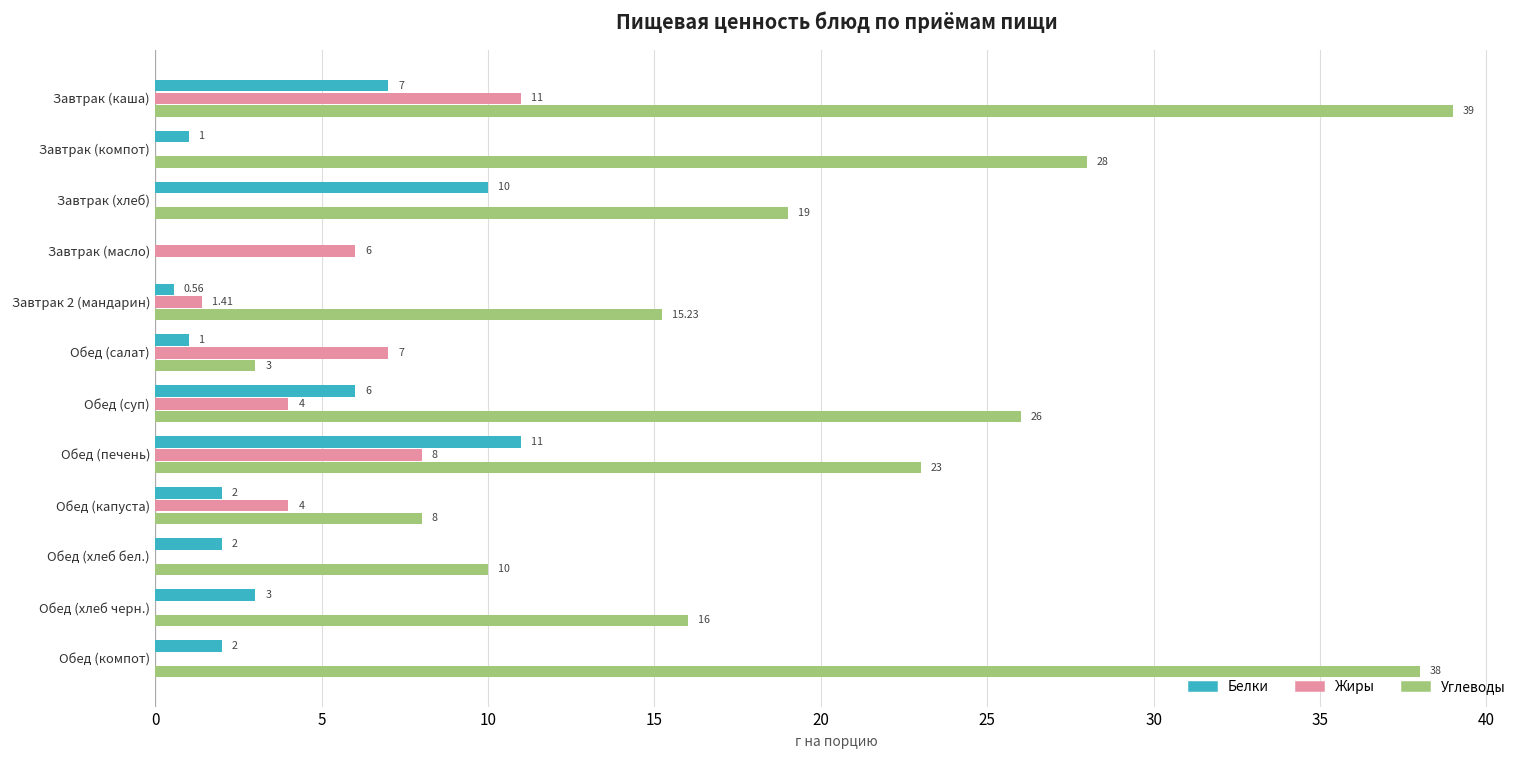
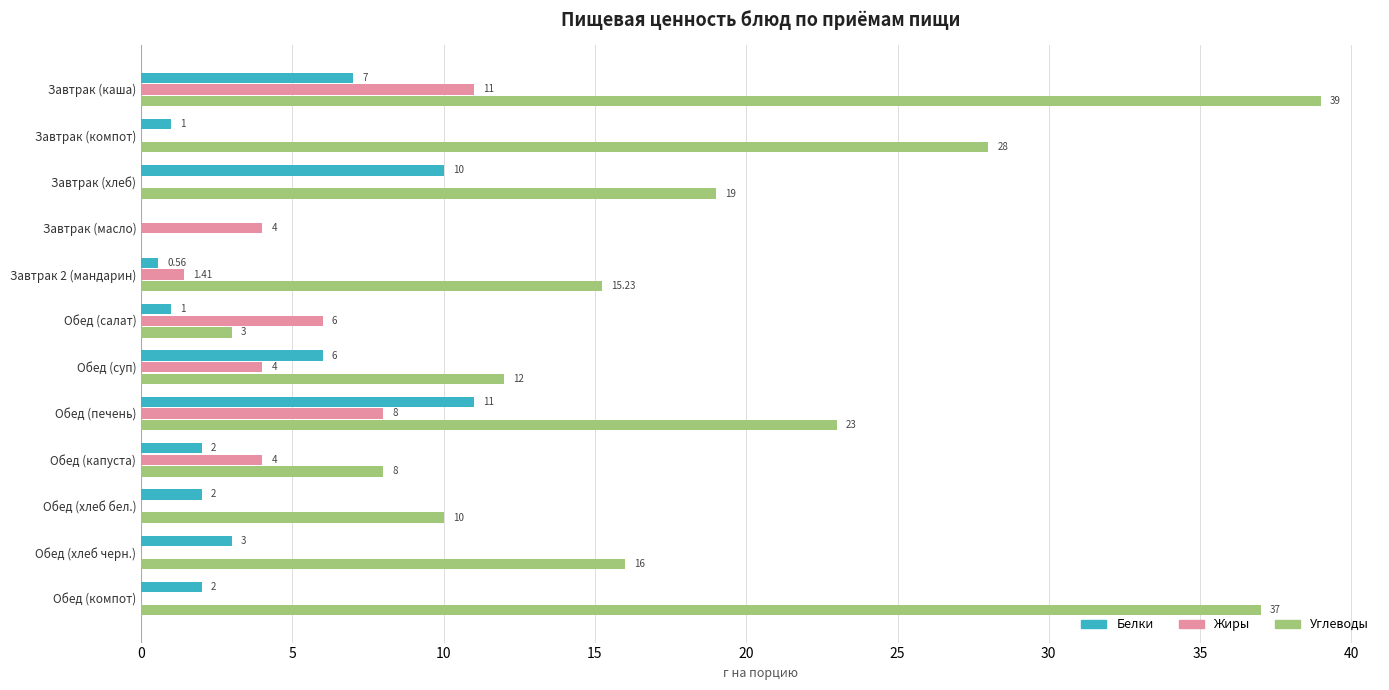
Жиры, Завтрак (масло): 6 -> 4
Жиры, Обед (салат): 7 -> 6
Углеводы, Обед (суп): 26 -> 12
Углеводы, Обед (компот): 38 -> 37
